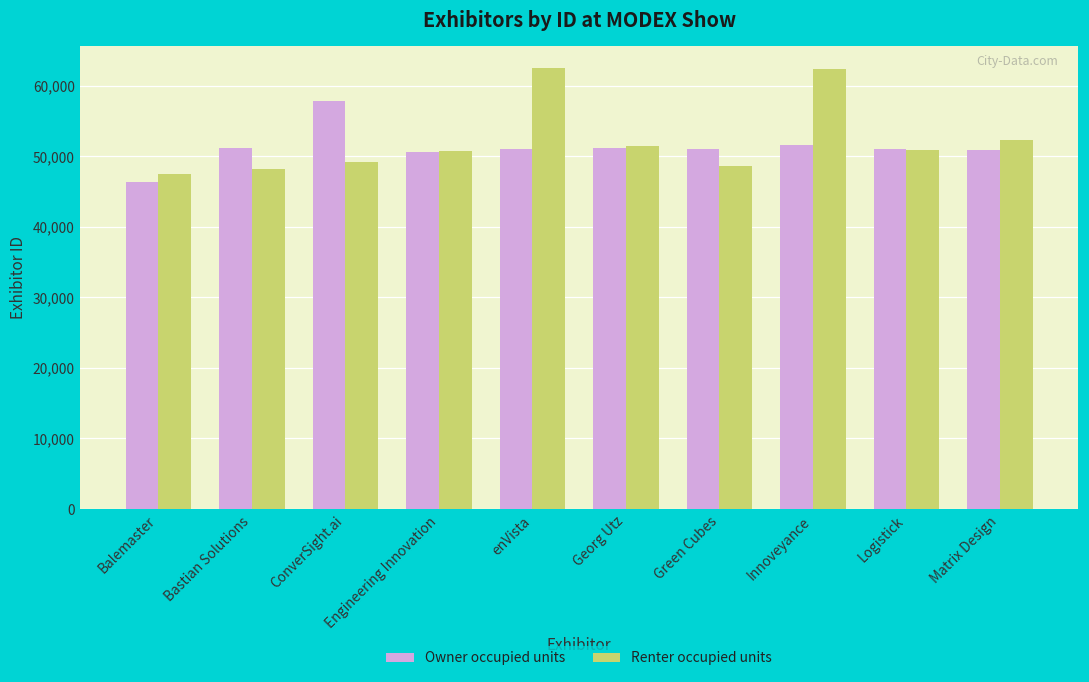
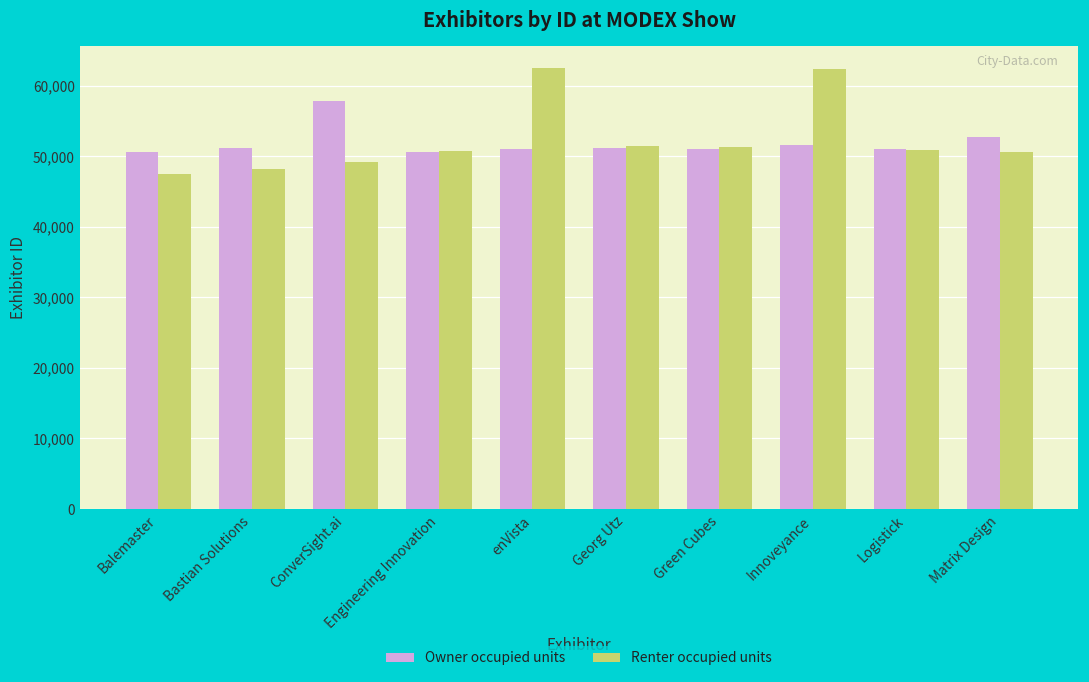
Owner occupied units, Balemaster: 46,000 -> 51,000
Renter occupied units, Green Cubes: 49,000 -> 51,000
Owner occupied units, Matrix Design: 51,000 -> 53,000
Renter occupied units, Matrix Design: 52,000 -> 51,000
